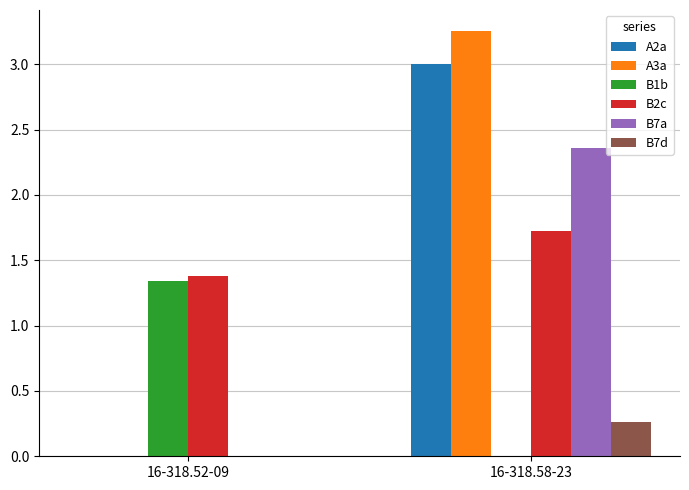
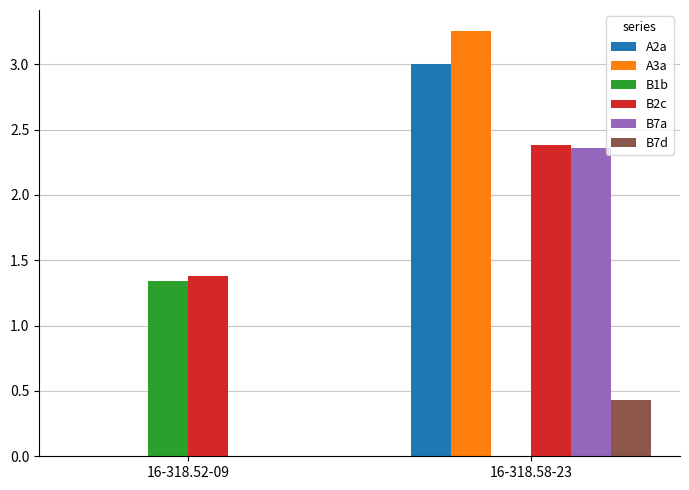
B2c, 16-318.58-23: 1.72 -> 2.38
B7d, 16-318.58-23: 0.26 -> 0.43
